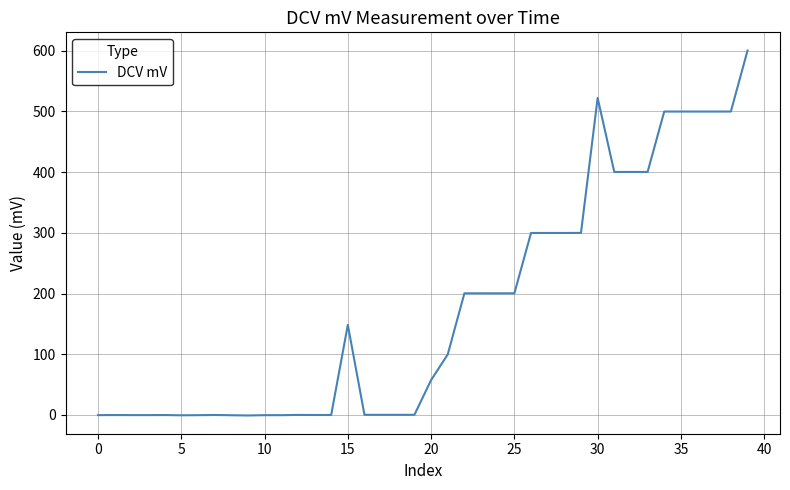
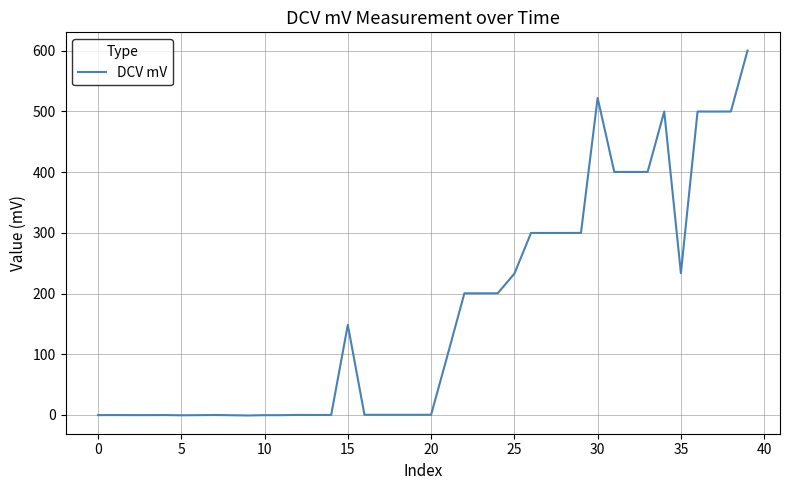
20: 60 -> 0
25: 200 -> 230
35: 500 -> 230
